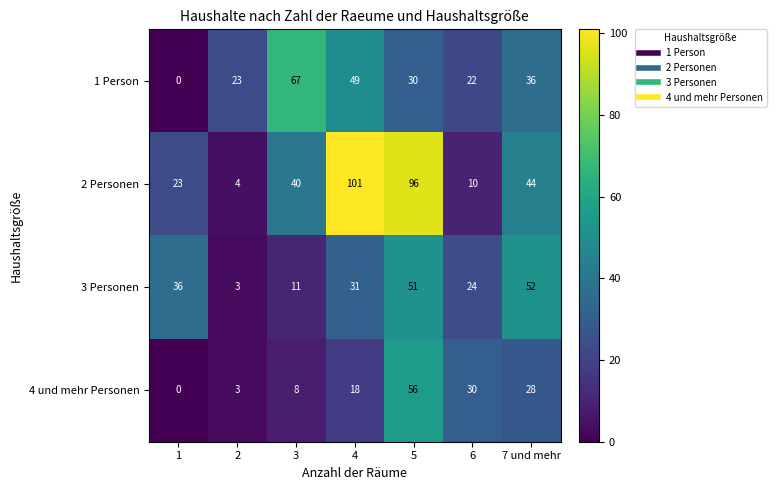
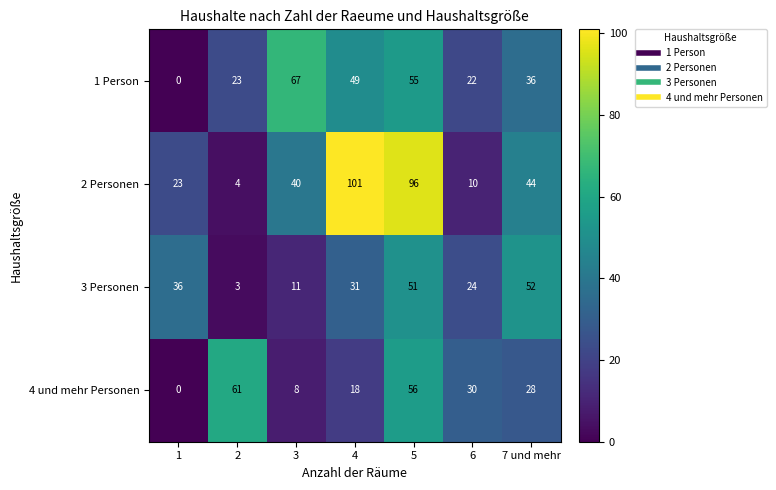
1 Person, 5: 30 -> 55
4 und mehr Personen, 2: 3 -> 61
